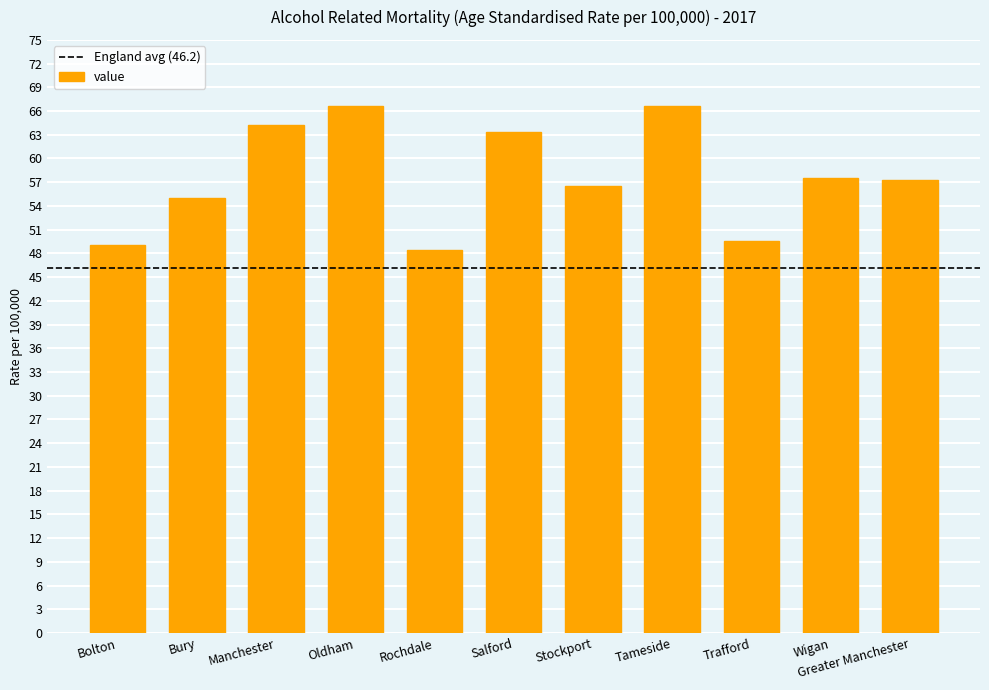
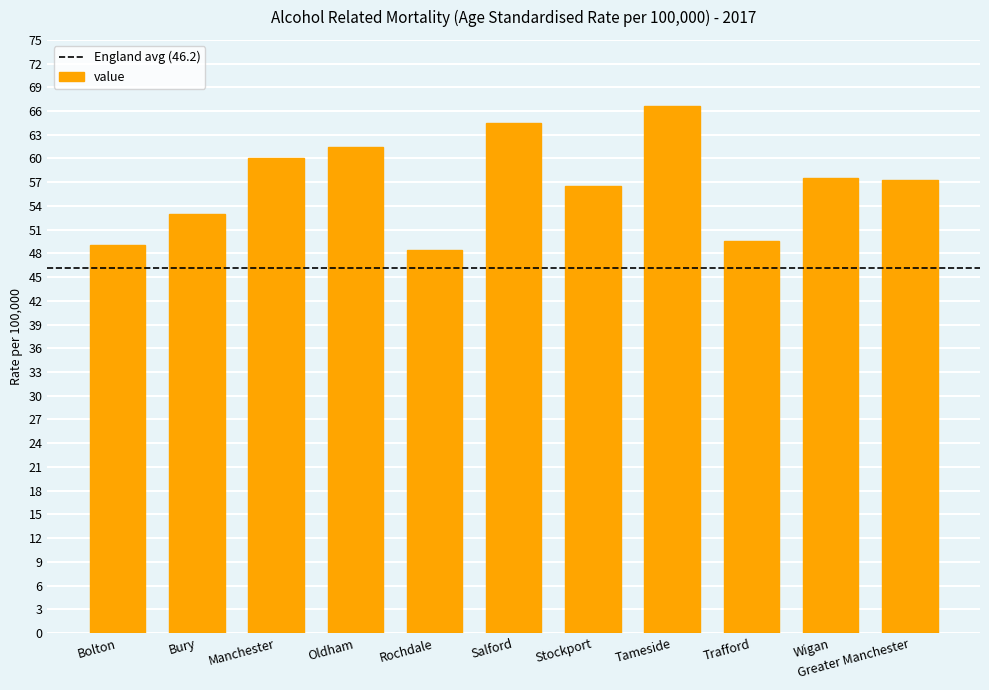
Bury: 55 -> 53
Manchester: 64 -> 60
Oldham: 67 -> 62
Salford: 63 -> 65
